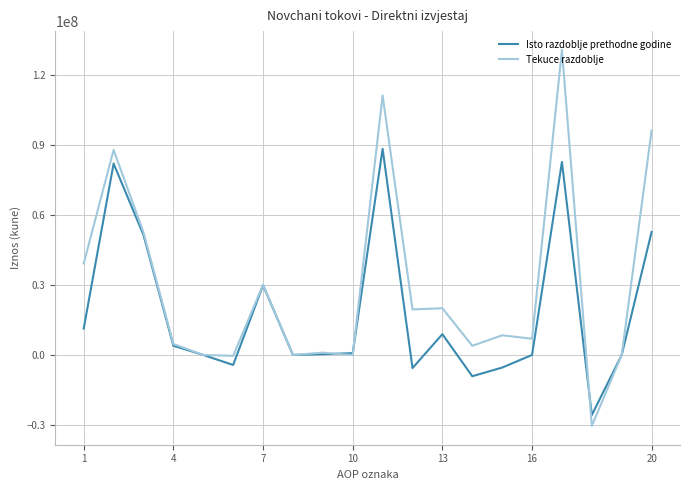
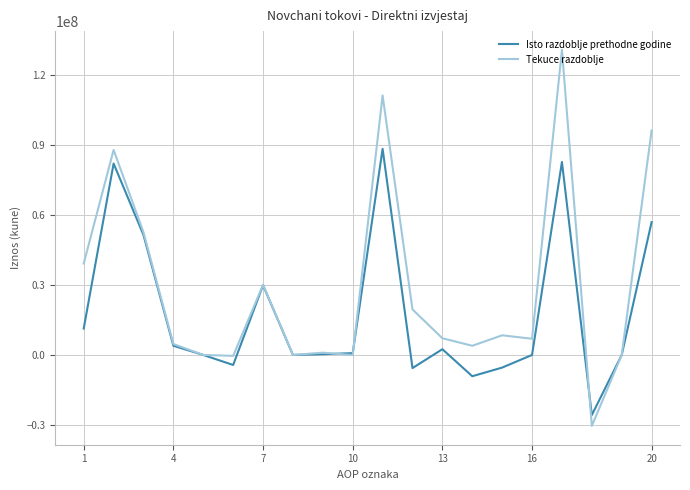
Isto razdoblje prethodne godine, 13: 9000000 -> 2000000
Tekuce razdoblje, 13: 20000000 -> 7000000
Isto razdoblje prethodne godine, 20: 53000000 -> 57000000
